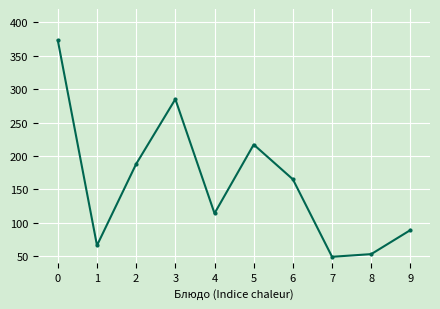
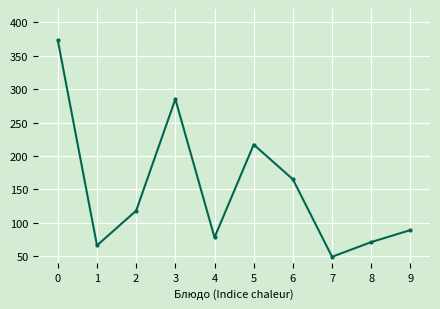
2: 190 -> 120
4: 110 -> 80
8: 50 -> 70
